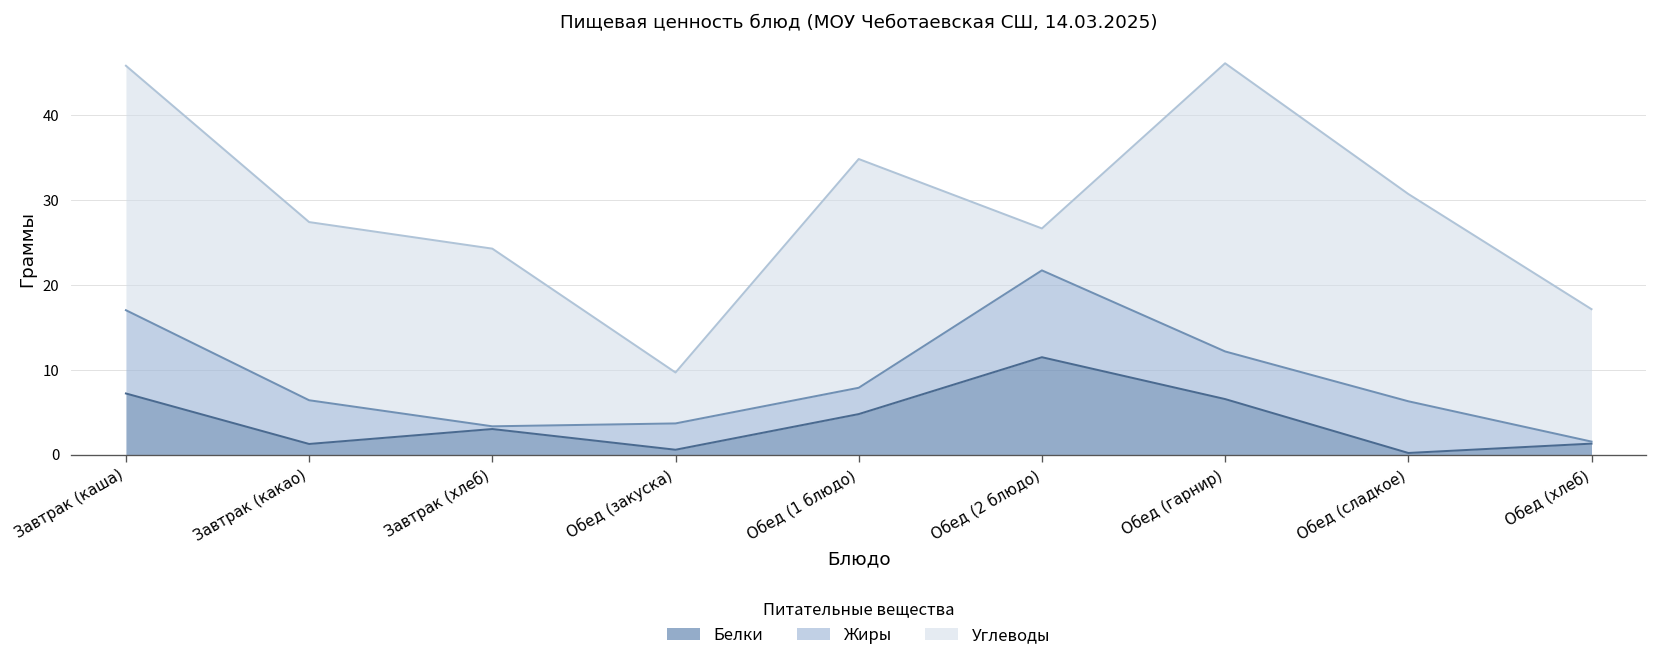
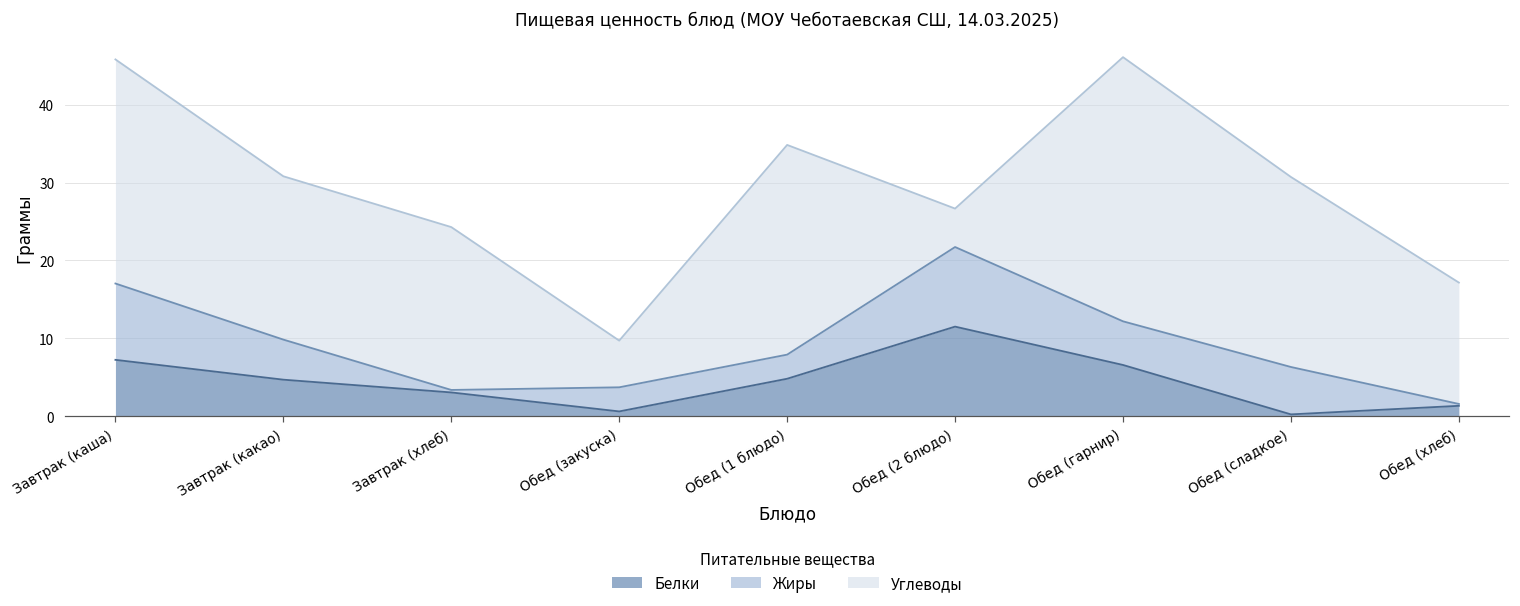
Белки, Завтрак (какао): 1 -> 5
